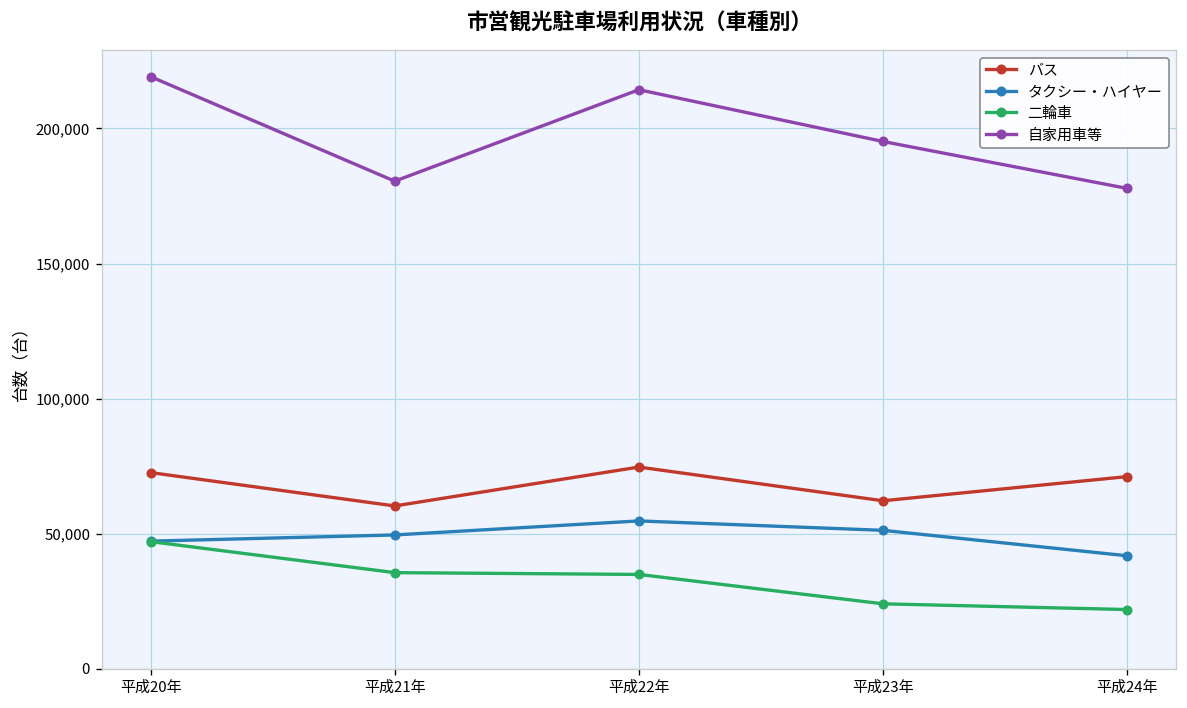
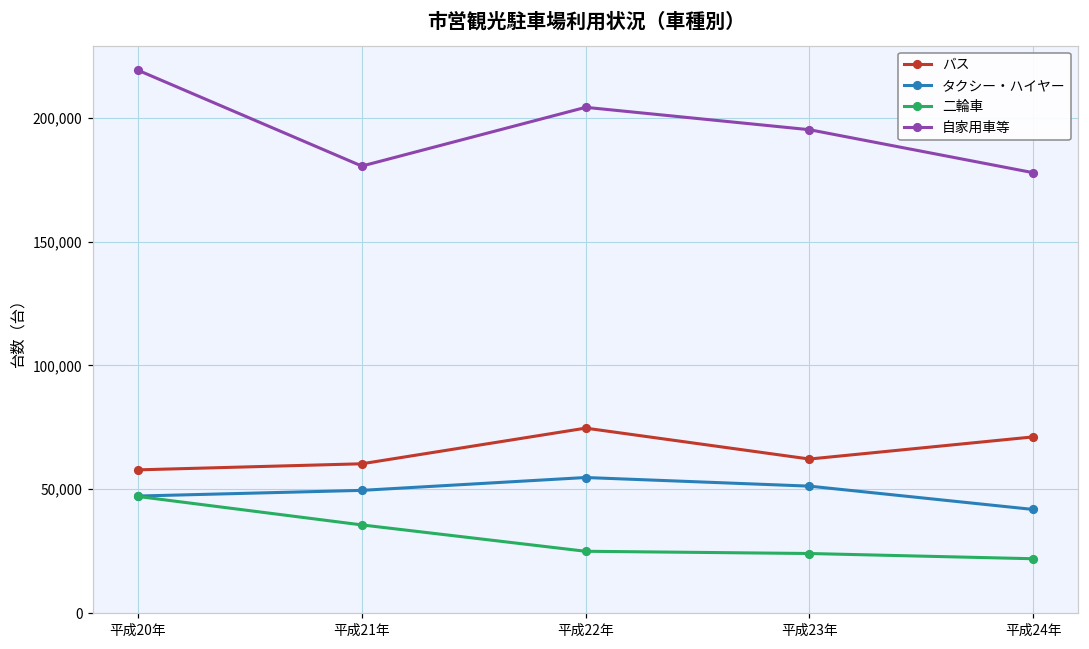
バス, 平成20年: 73,000 -> 58,000
二輪車, 平成22年: 35,000 -> 25,000
自家用車等, 平成22年: 214,000 -> 204,000
